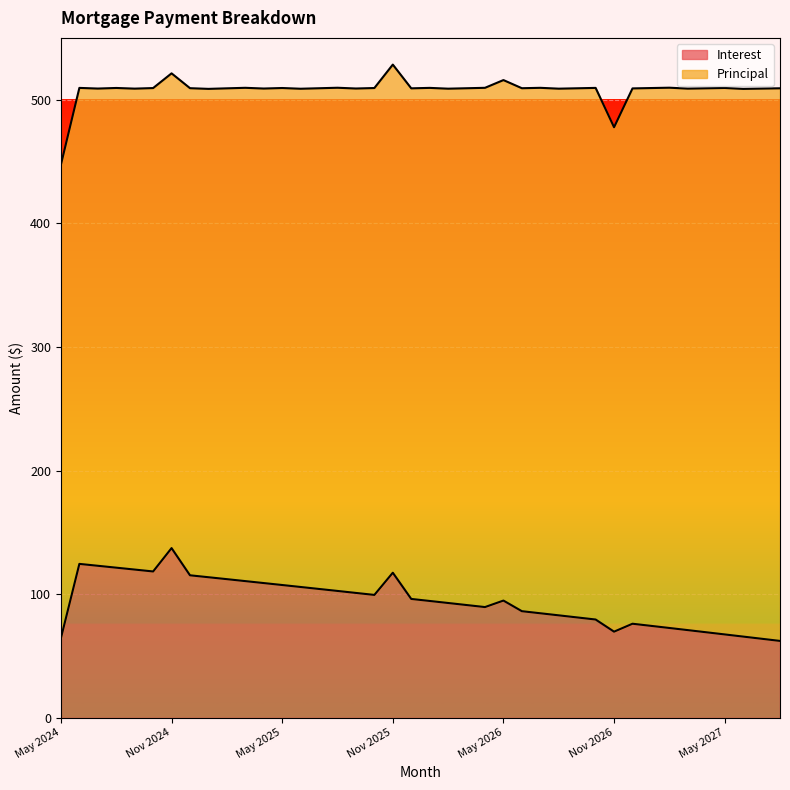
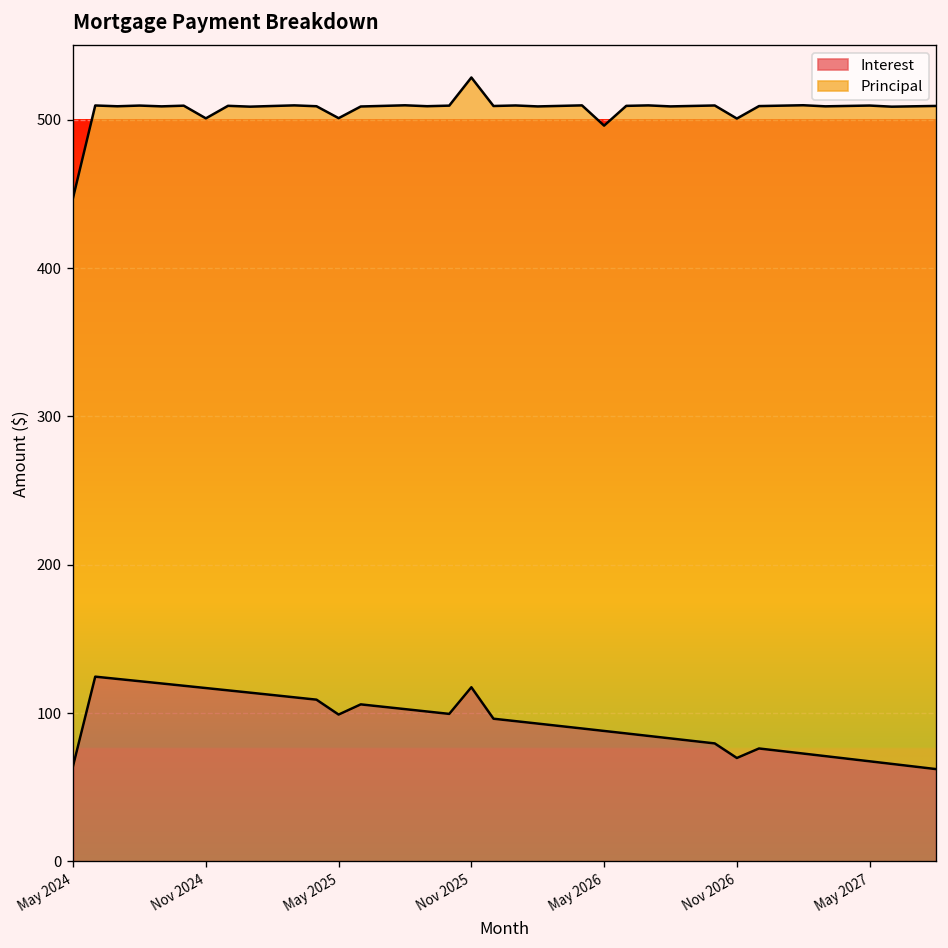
Interest, Nov 2024: 137 -> 117
Interest, May 2025: 107 -> 99
Interest, May 2026: 95 -> 88
Principal, May 2026: 421 -> 408
Principal, Nov 2026: 408 -> 431
